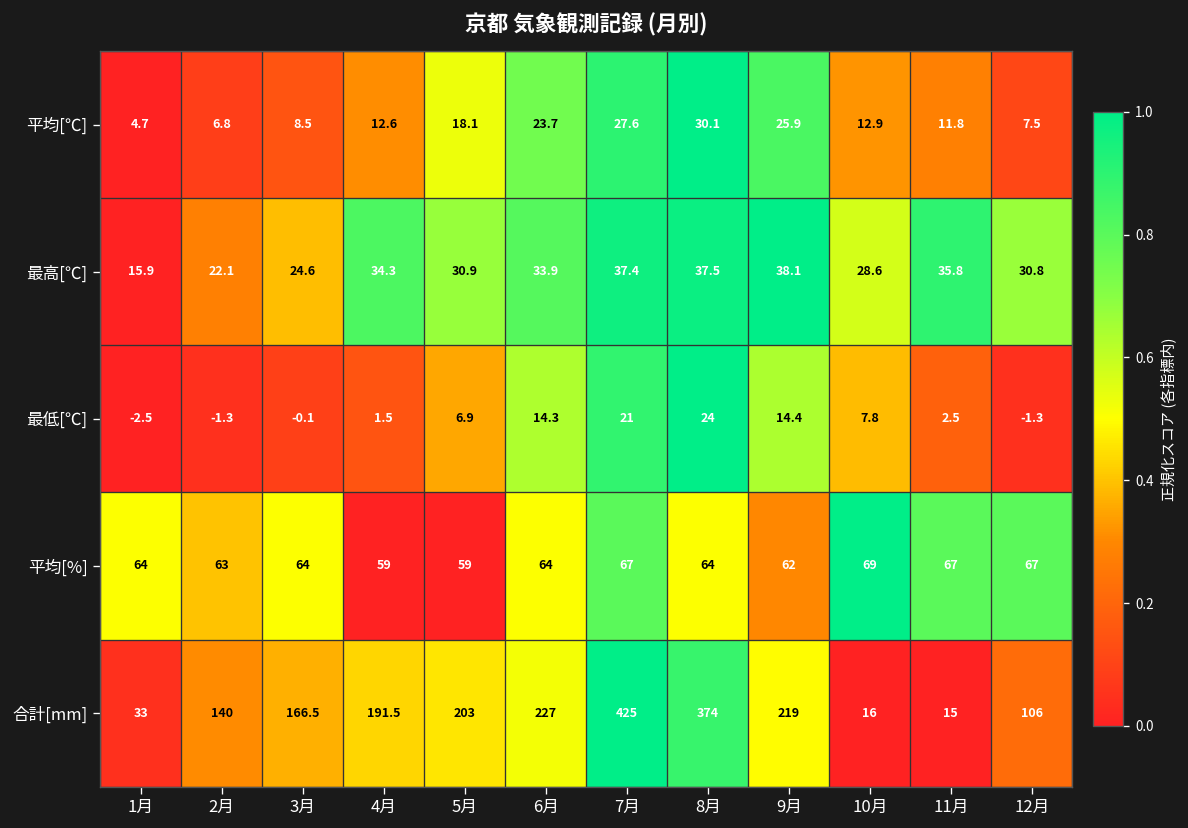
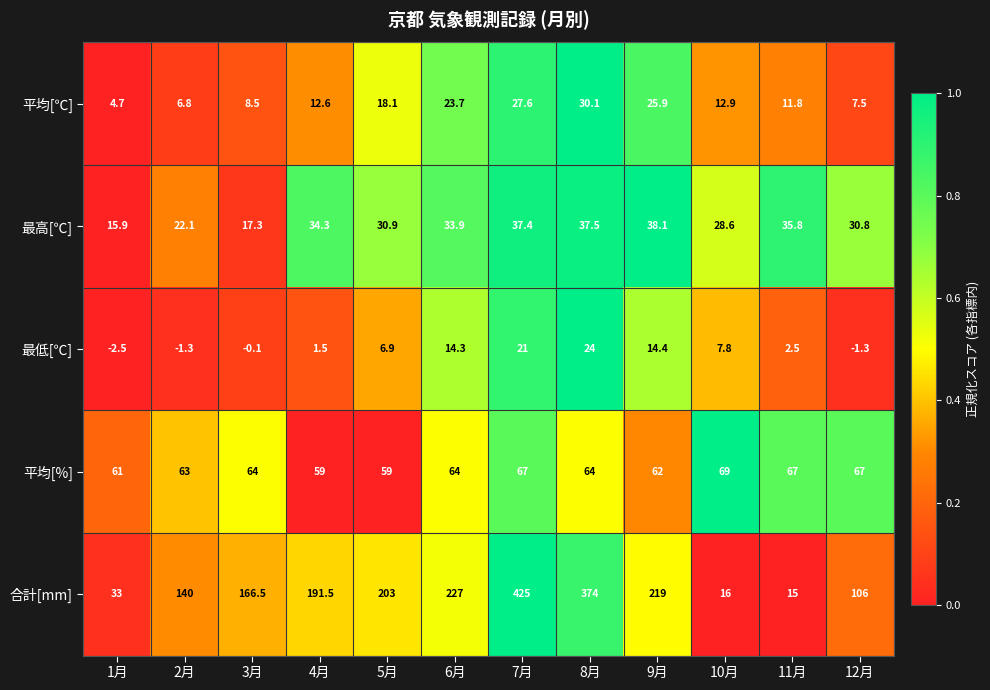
最高[℃], 3月: 24.6 -> 17.3
平均[%], 1月: 64 -> 61
